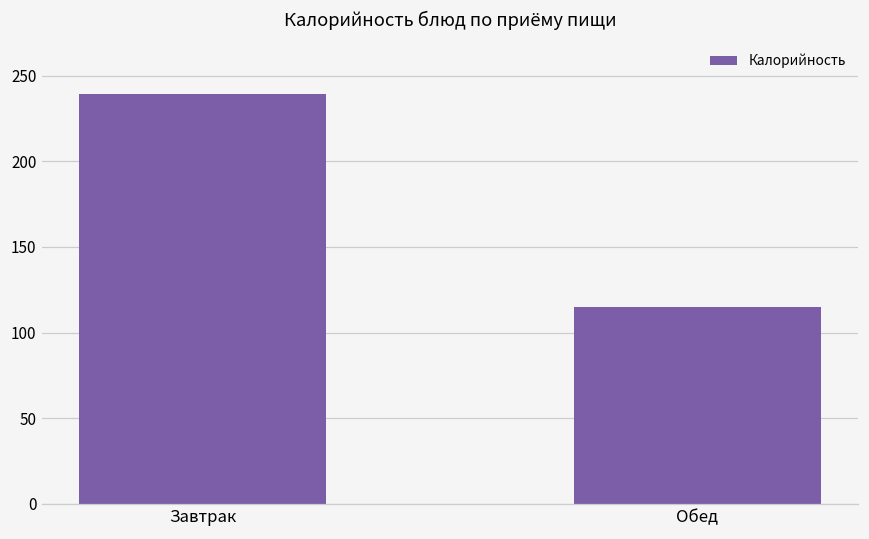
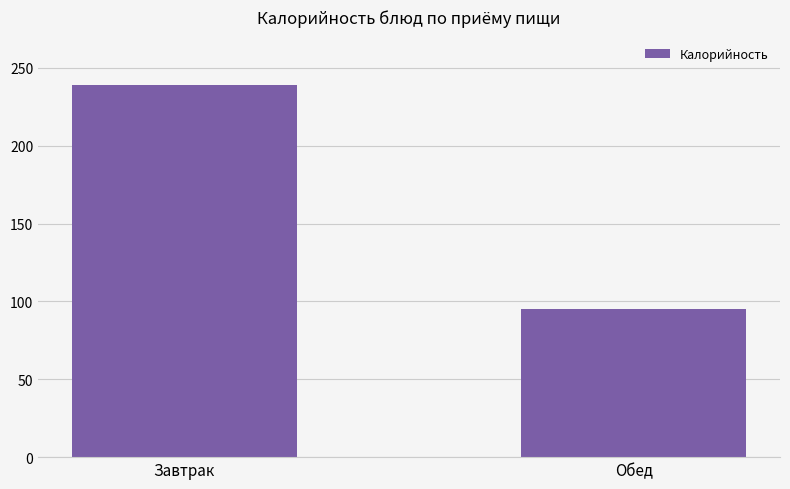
Обед: 115 -> 95
